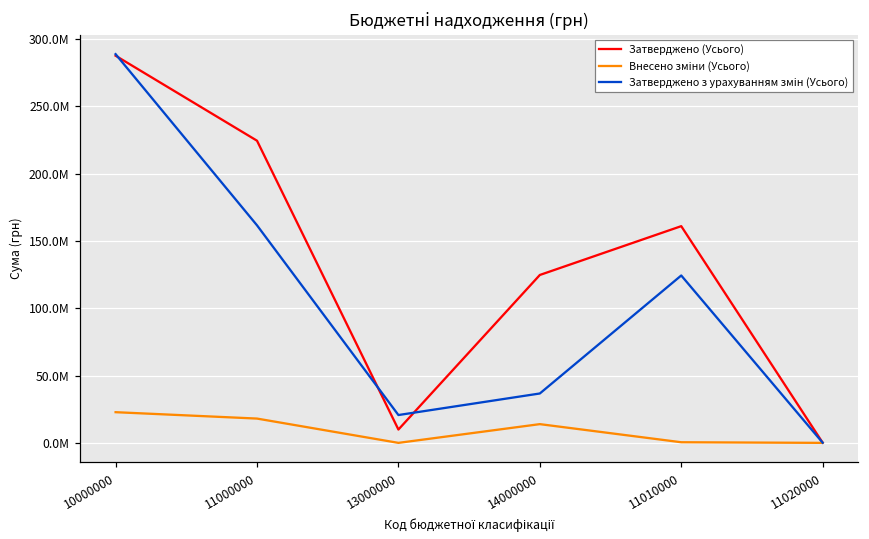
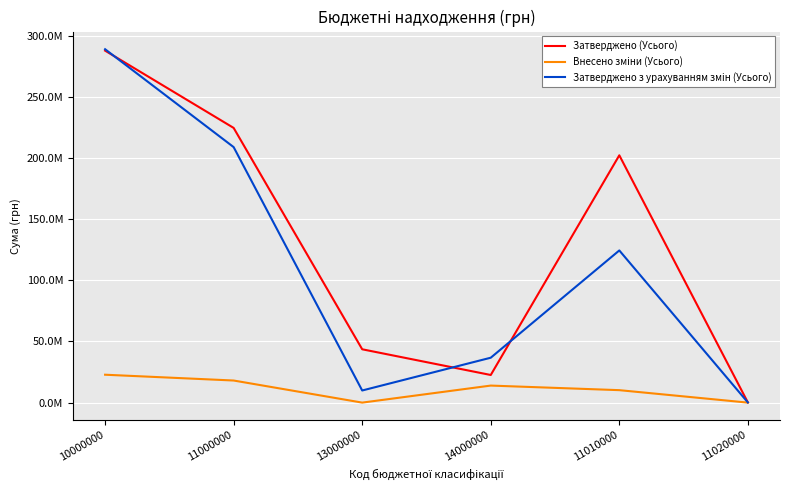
Затверджено з урахуванням змін (Усього), 11000000: 162000000 -> 209000000
Затверджено (Усього), 13000000: 10000000 -> 44000000
Затверджено з урахуванням змін (Усього), 13000000: 21000000 -> 10000000
Затверджено (Усього), 14000000: 125000000 -> 23000000
Затверджено (Усього), 11010000: 161000000 -> 202000000
Внесено зміни (Усього), 11010000: 0 -> 10000000
